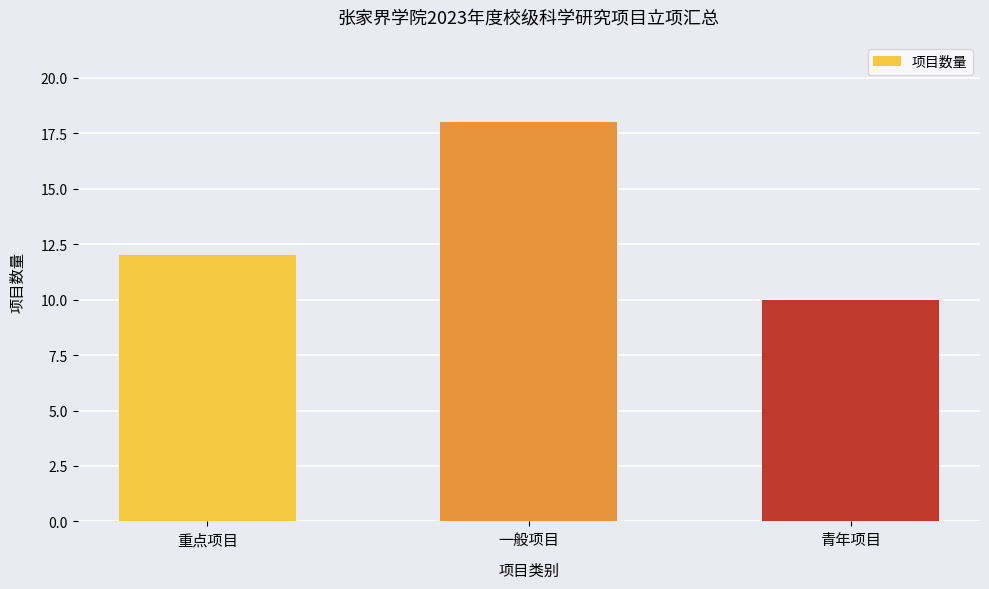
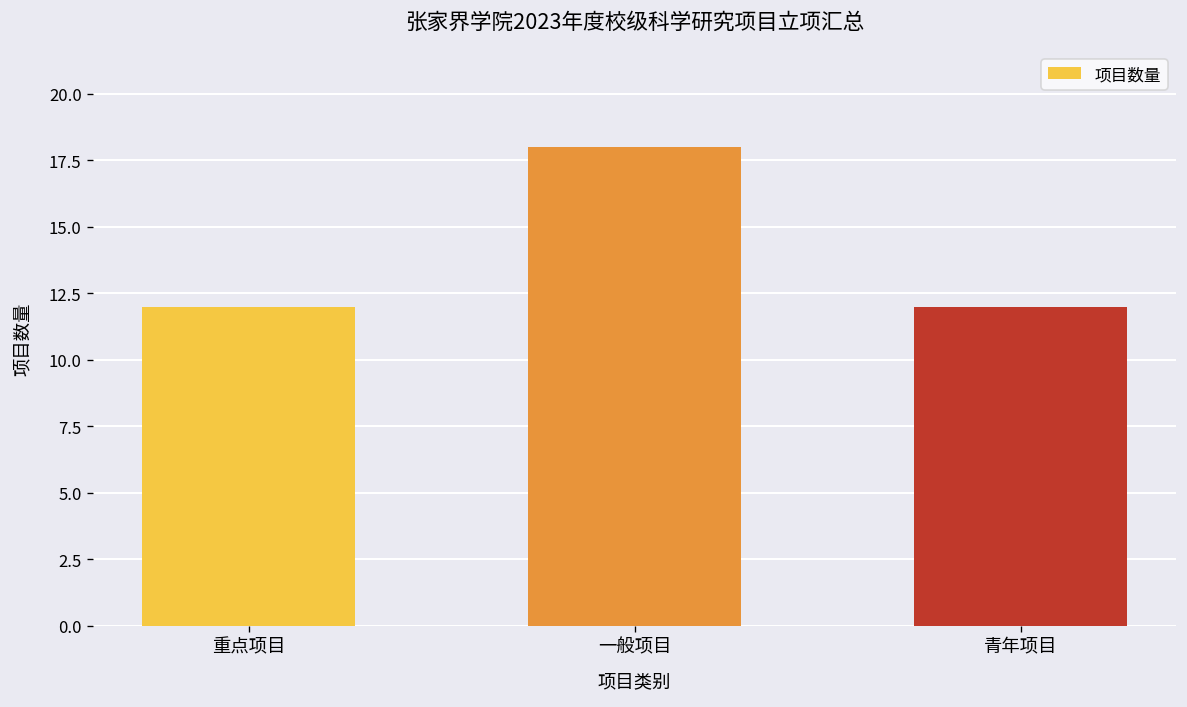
青年项目: 10 -> 12
